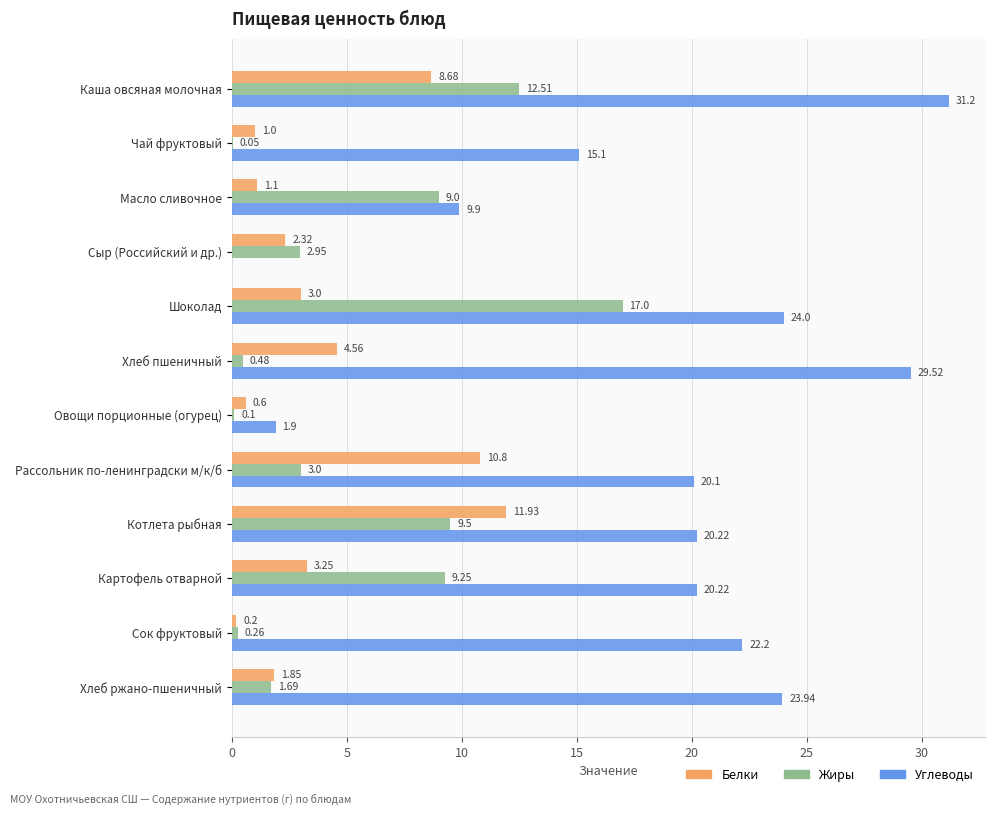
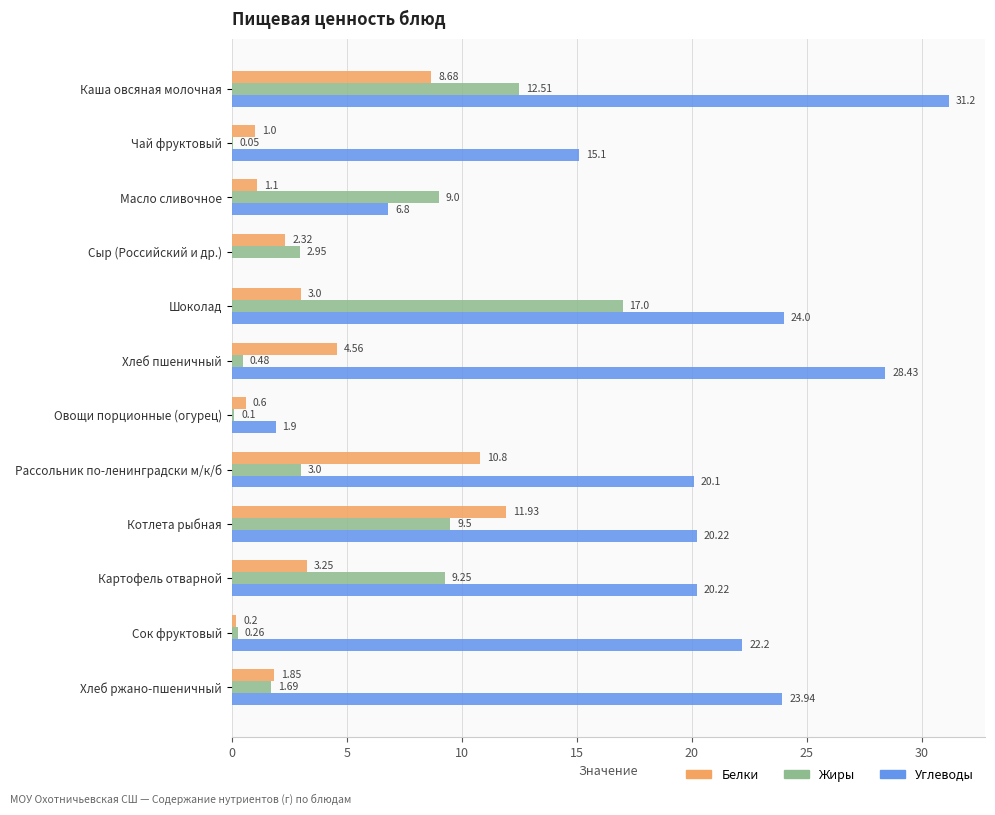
Углеводы, Масло сливочное: 9.9 -> 6.8
Углеводы, Хлеб пшеничный: 29.52 -> 28.43
